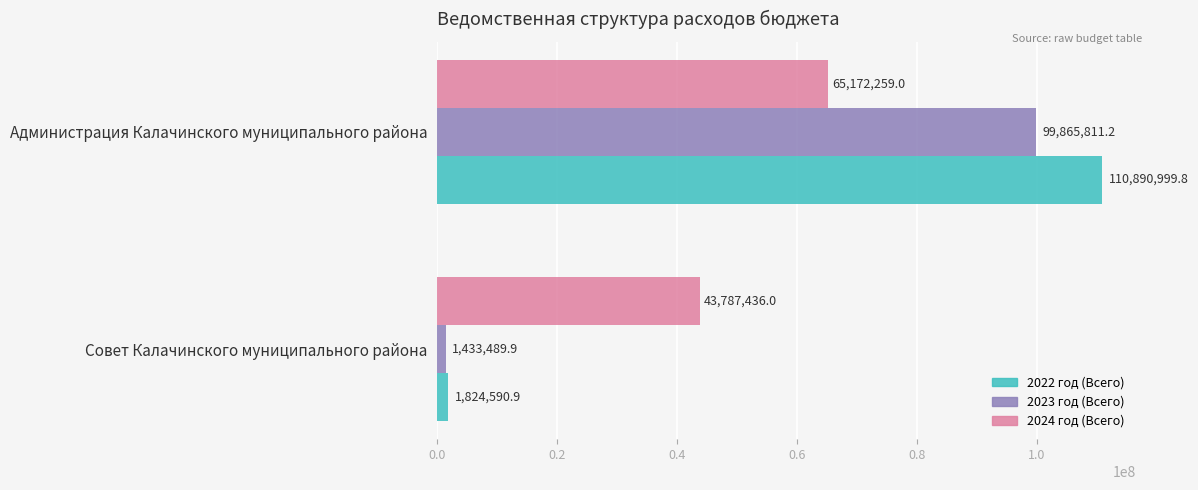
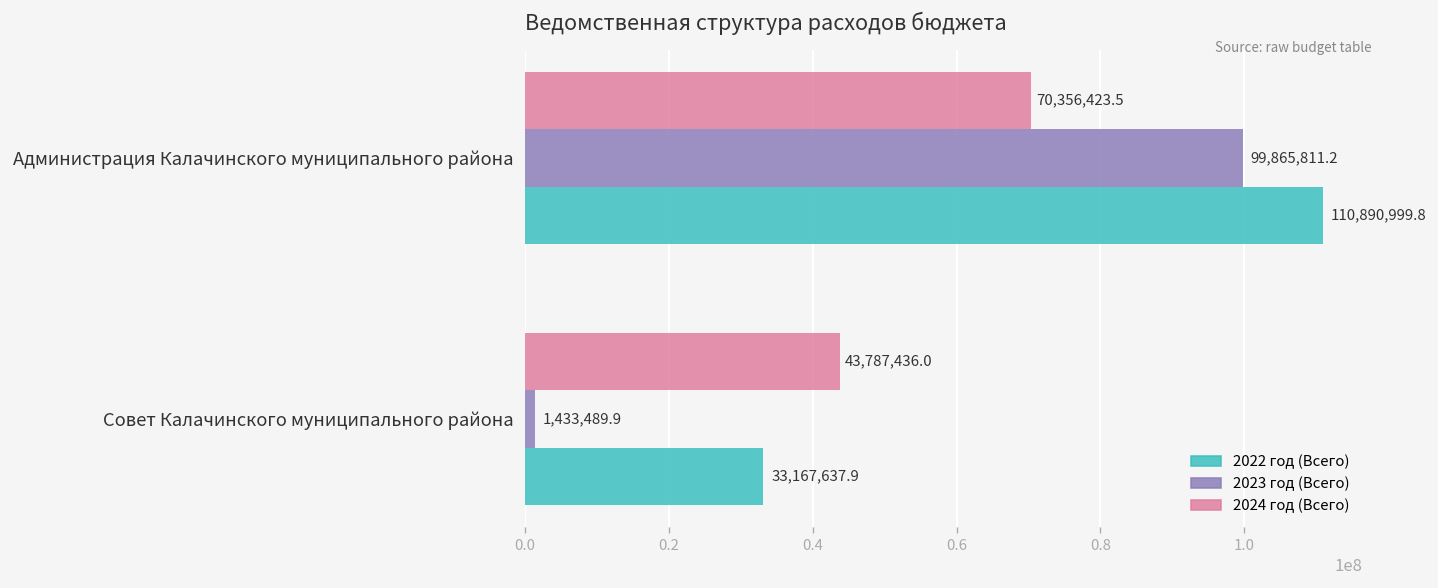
2024 год (Всего), Администрация Калачинского муниципального района: 65,172,259.0 -> 70,356,423.5
2022 год (Всего), Совет Калачинского муниципального района: 1,824,590.9 -> 33,167,637.9
